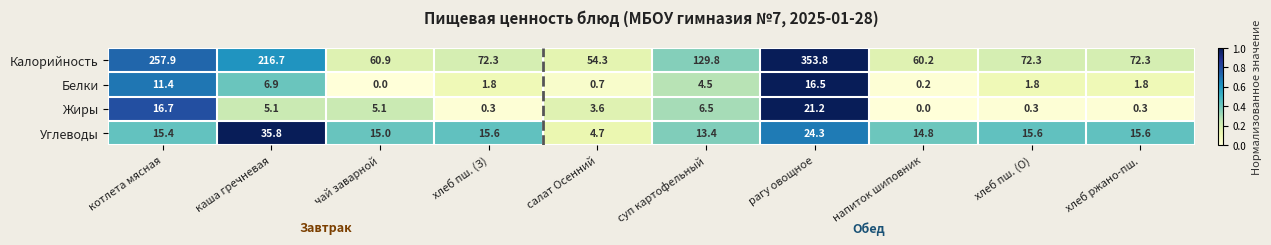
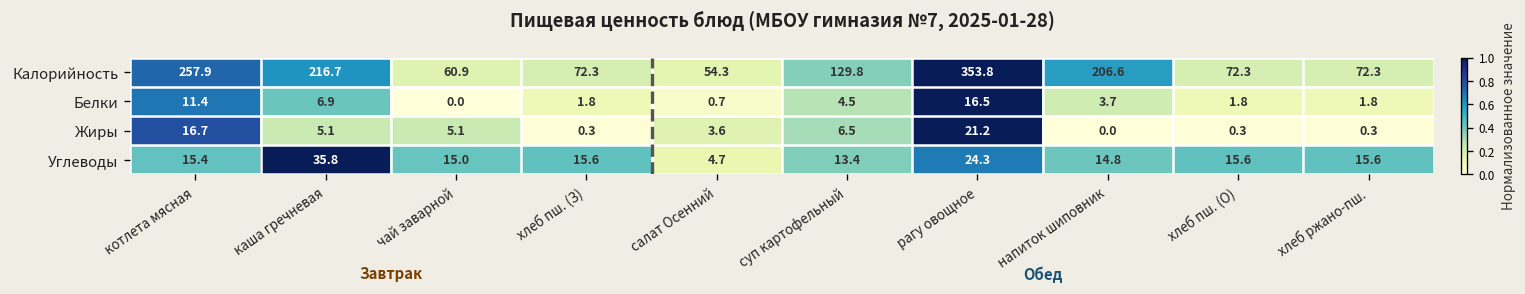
Калорийность, напиток шиповник: 60.2 -> 206.6
Белки, напиток шиповник: 0.2 -> 3.7
